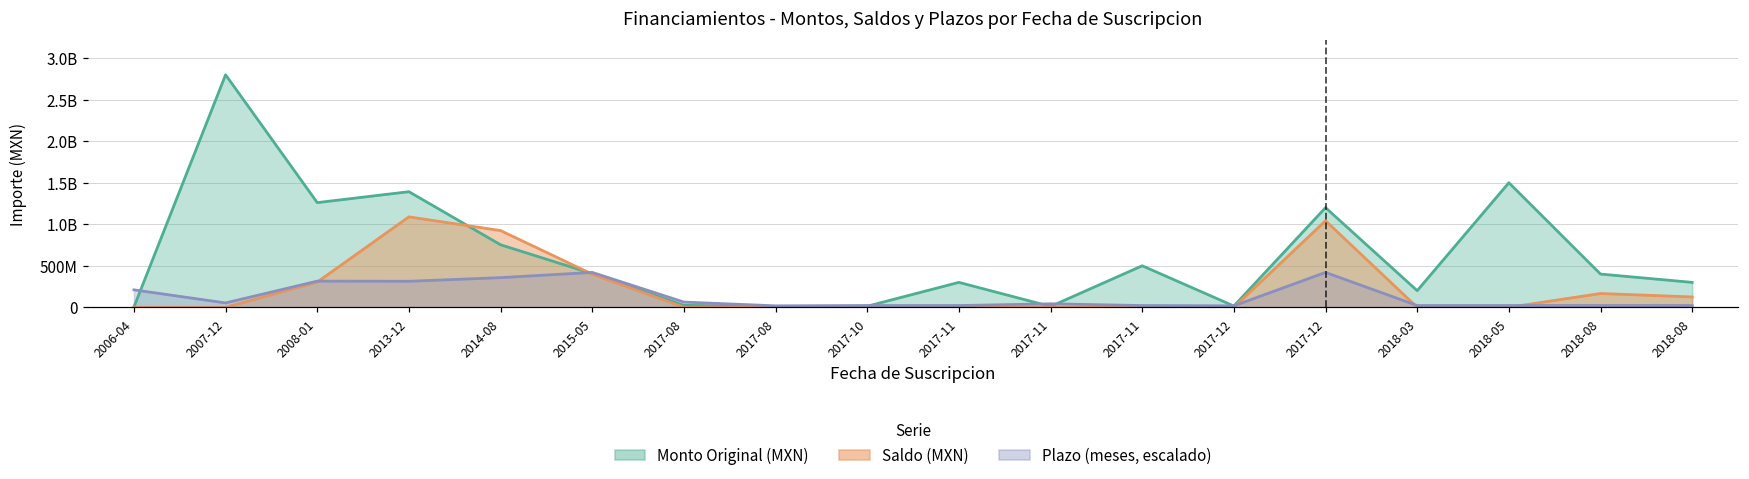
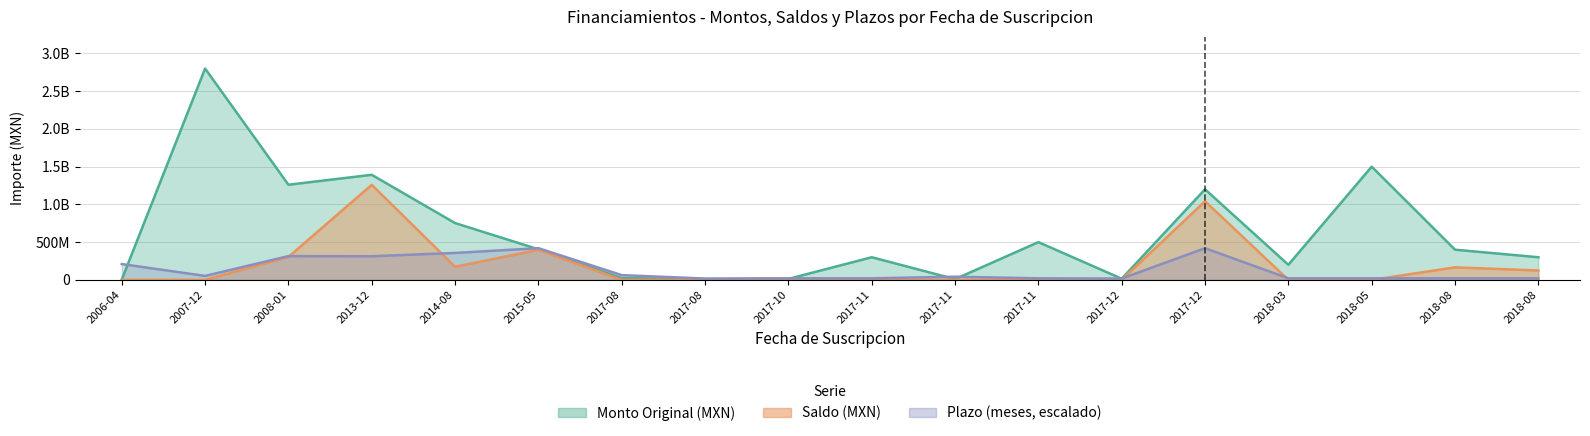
Saldo (MXN), 2013-12: 1100000000 -> 1300000000
Saldo (MXN), 2014-08: 900000000 -> 200000000
